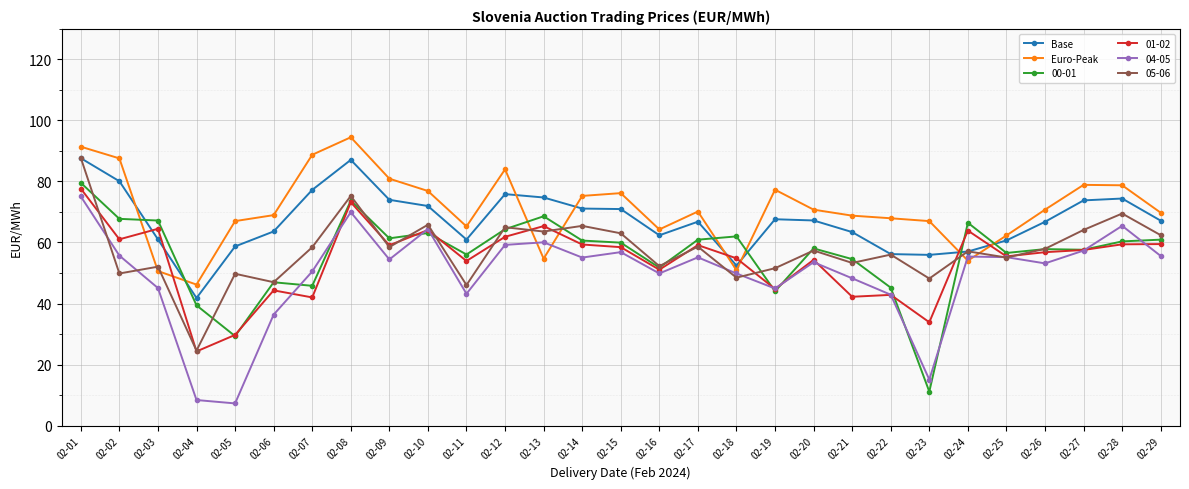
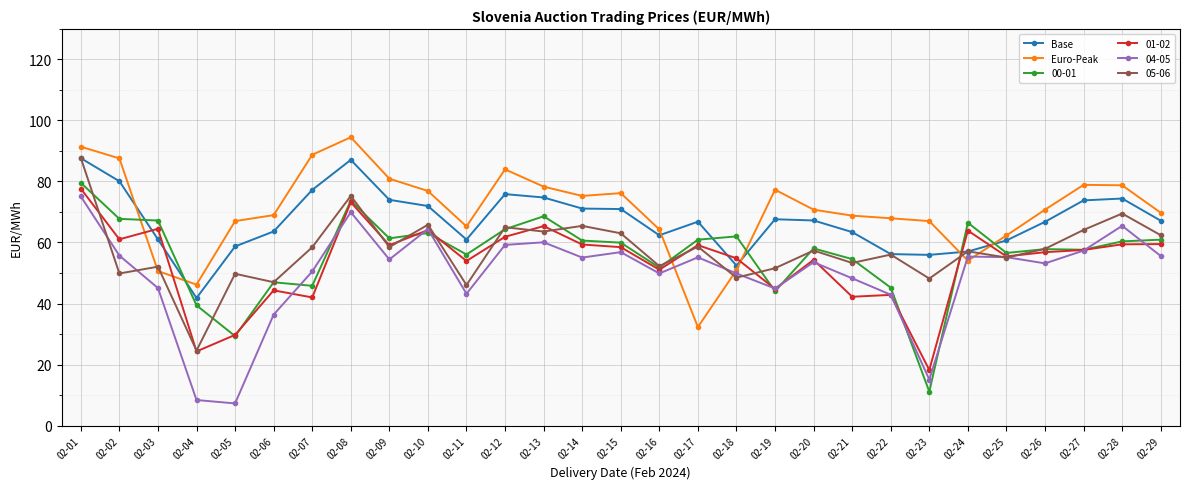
Euro-Peak, 02-13: 55 -> 78
Euro-Peak, 02-17: 70 -> 32
01-02, 02-23: 34 -> 18
